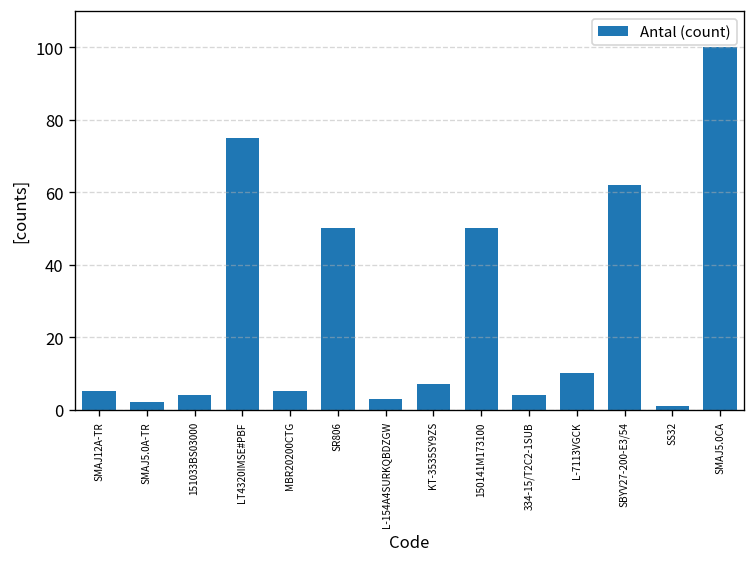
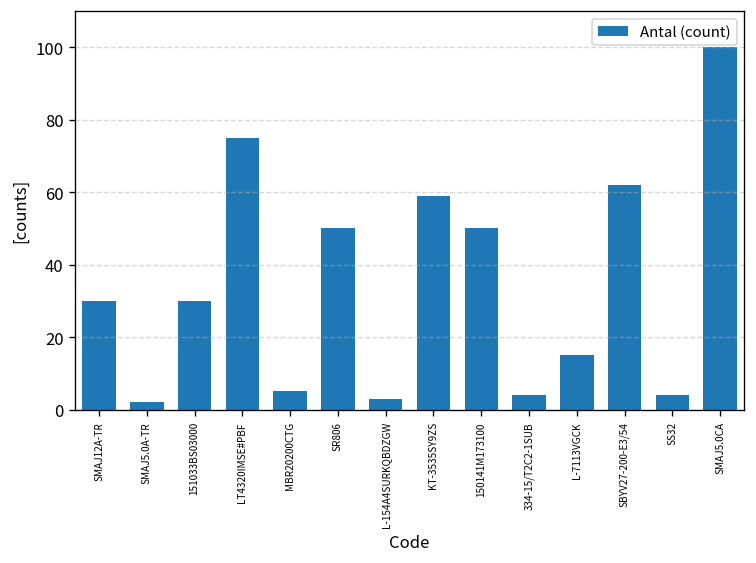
SMAJ12A-TR: 5 -> 30
151033BS03000: 4 -> 30
KT-3535SY9ZS: 7 -> 59
L-7113VGCK: 10 -> 15
SS32: 1 -> 4
